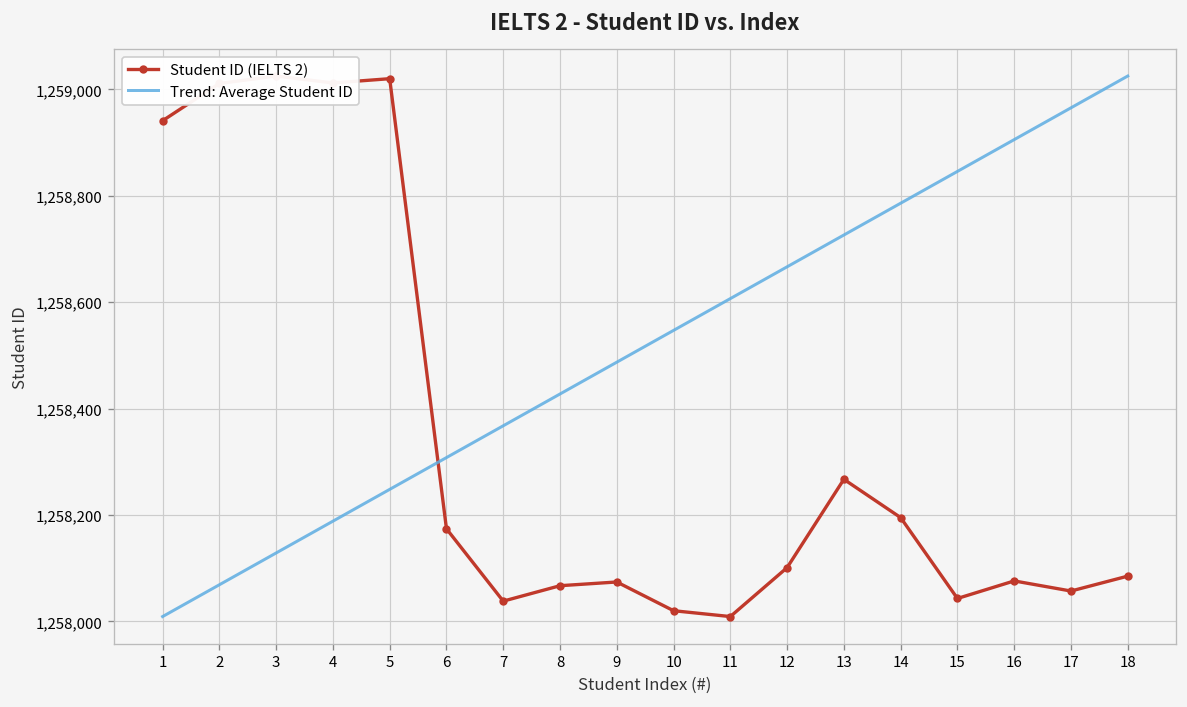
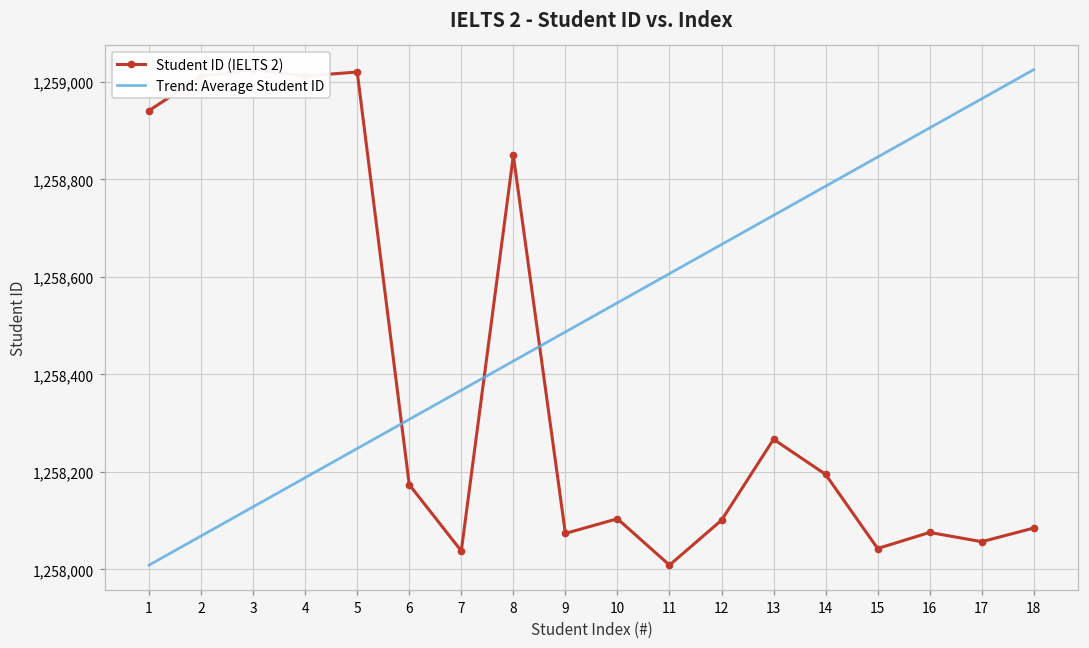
Student ID (IELTS 2), 8: 1,258,070 -> 1,258,850
Student ID (IELTS 2), 10: 1,258,020 -> 1,258,100
